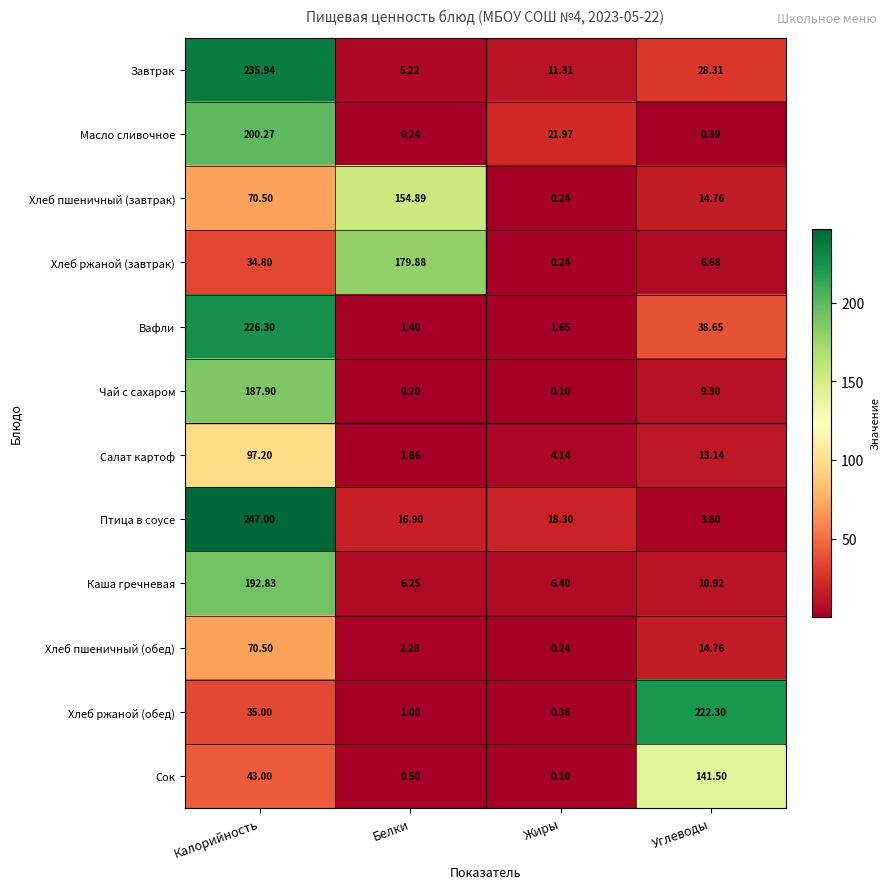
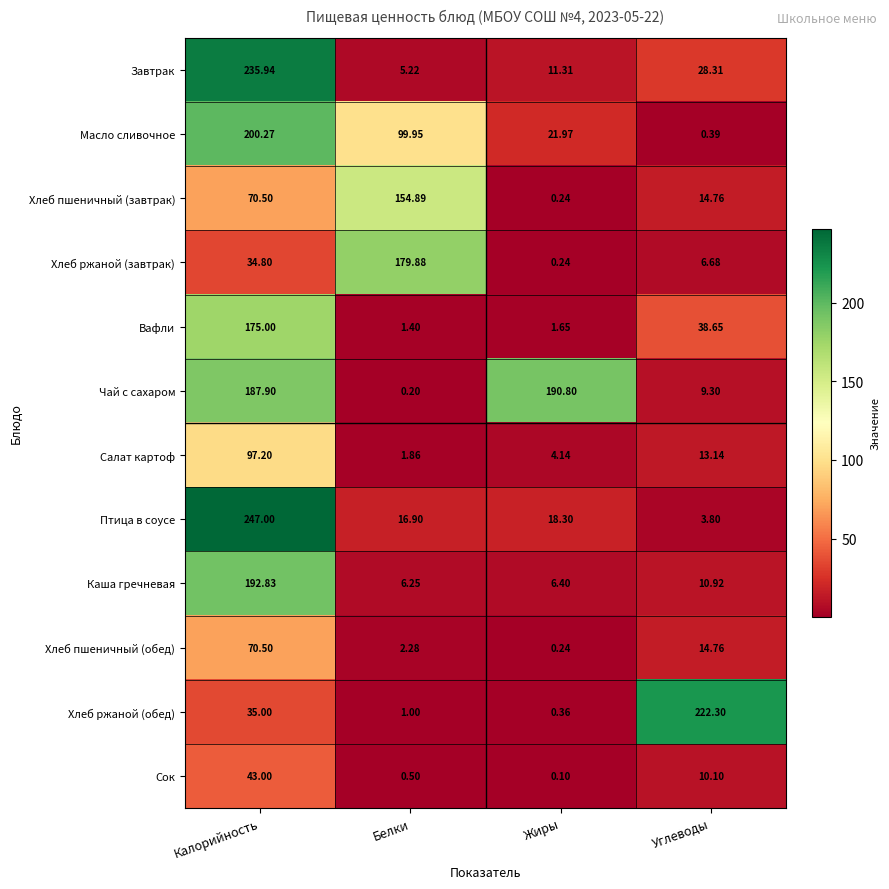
Масло сливочное, Белки: 0.24 -> 99.95
Вафли, Калорийность: 226.30 -> 175.00
Чай с сахаром, Жиры: 0.10 -> 190.80
Сок, Углеводы: 141.50 -> 10.10
